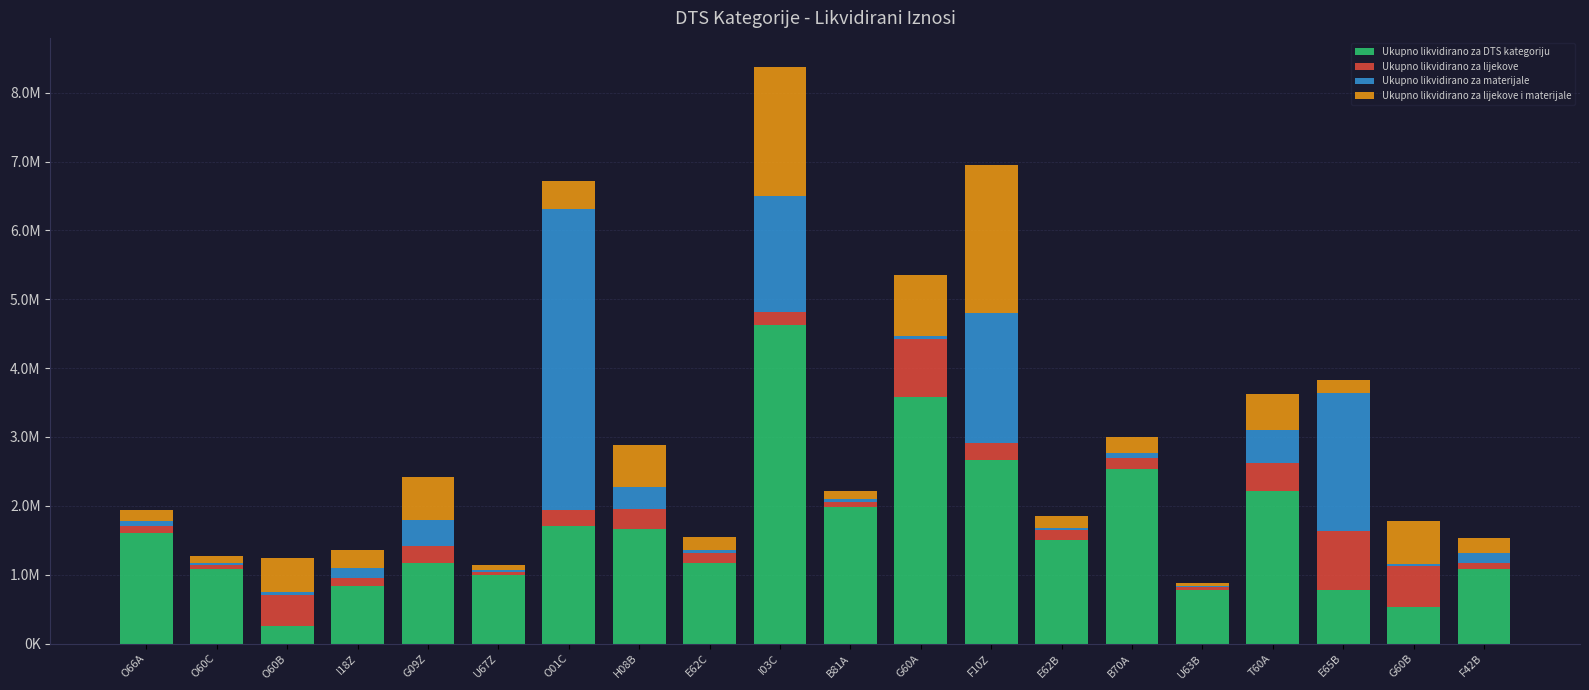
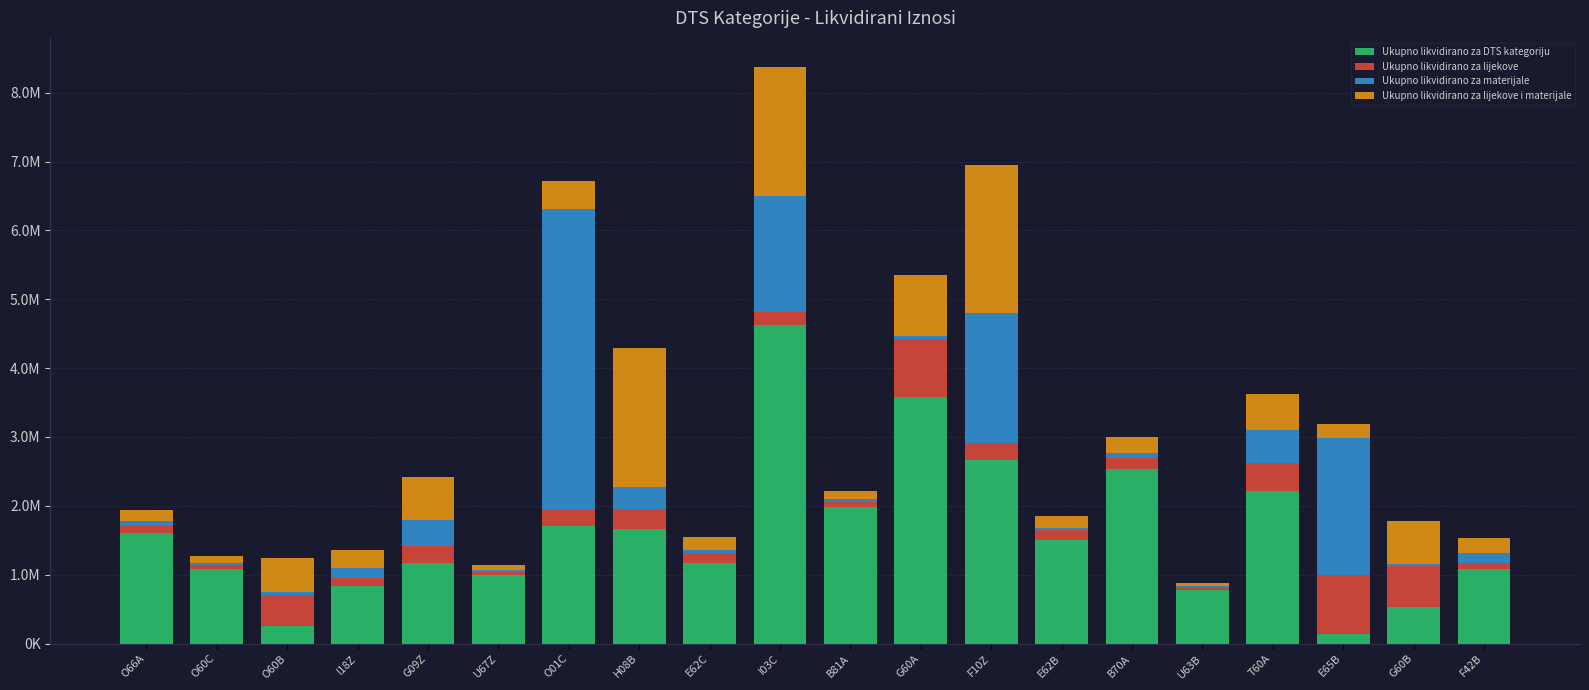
Ukupno likvidirano za lijekove i materijale, H08B: 600000 -> 2000000
Ukupno likvidirano za DTS kategoriju, E65B: 800000 -> 100000
